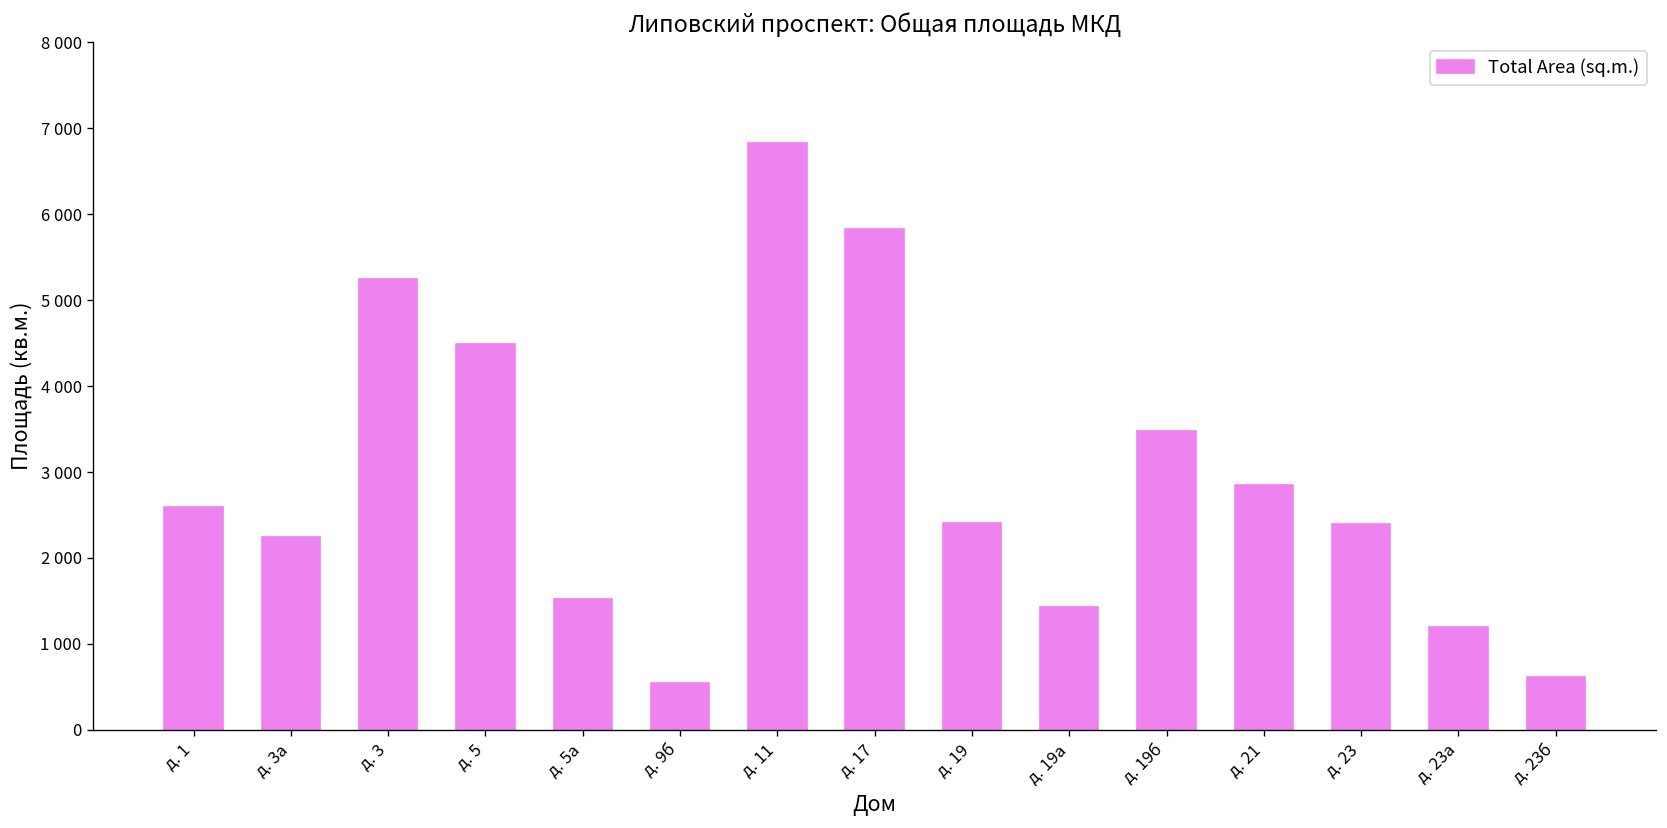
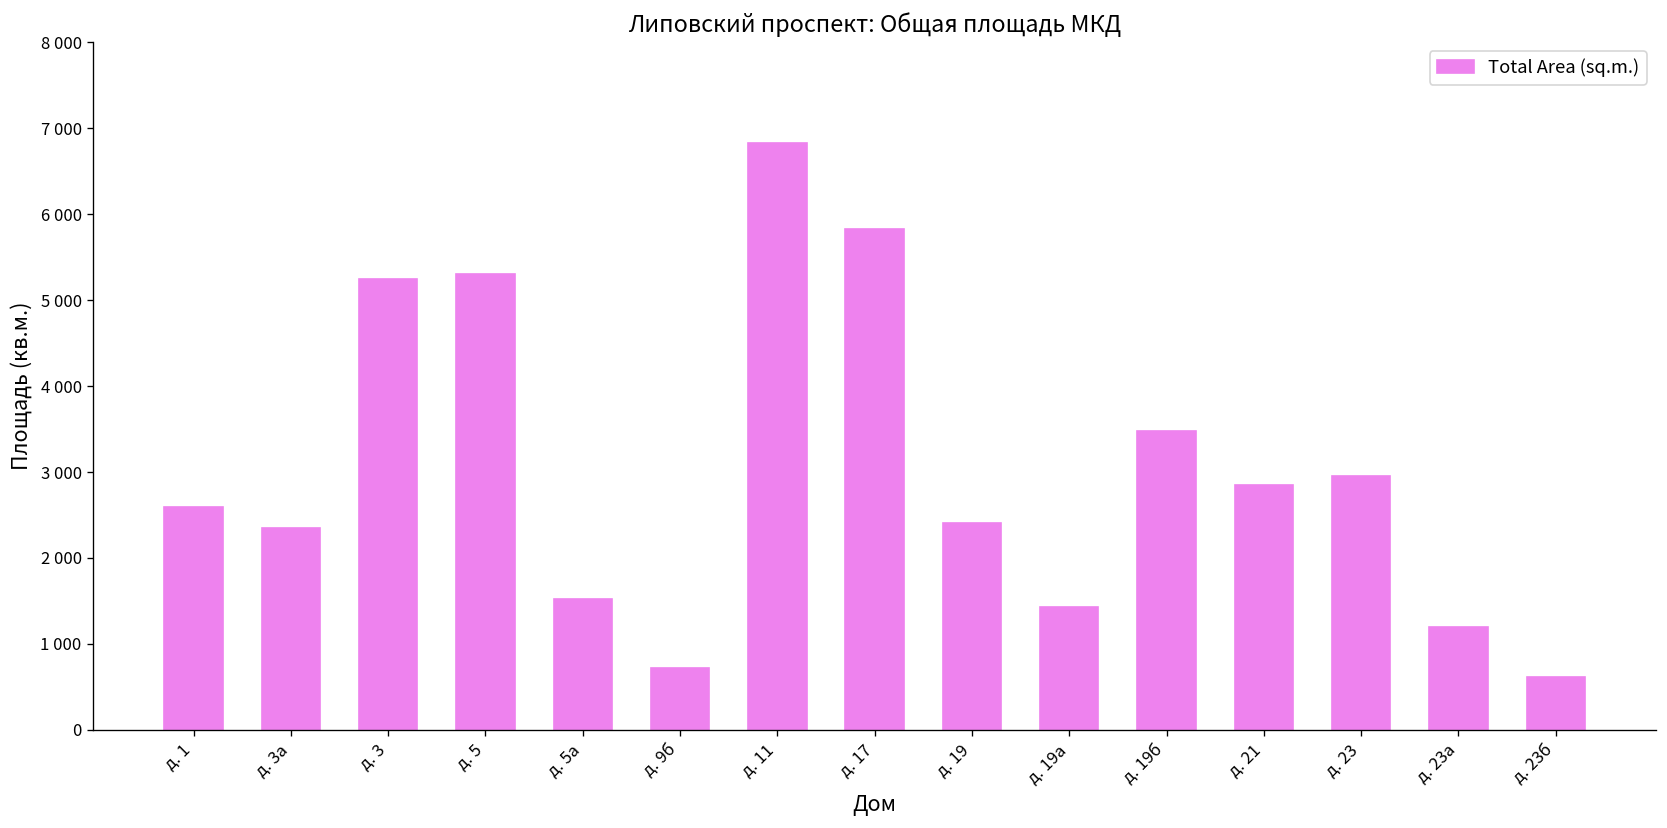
д. 3а: 2200 -> 2400
д. 5: 4500 -> 5300
д. 9б: 500 -> 700
д. 23: 2400 -> 3000
